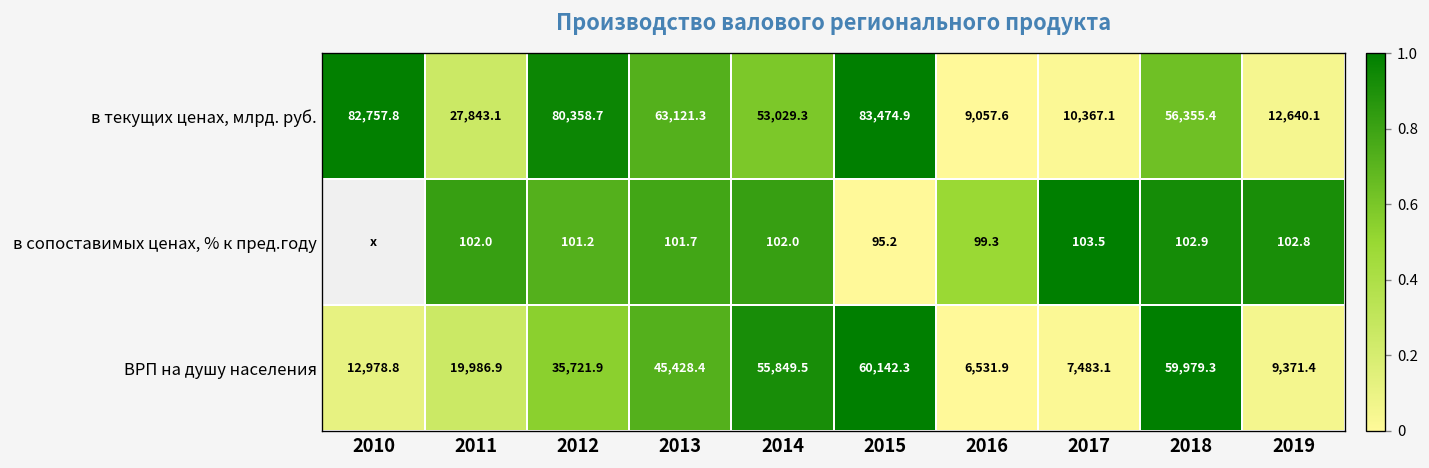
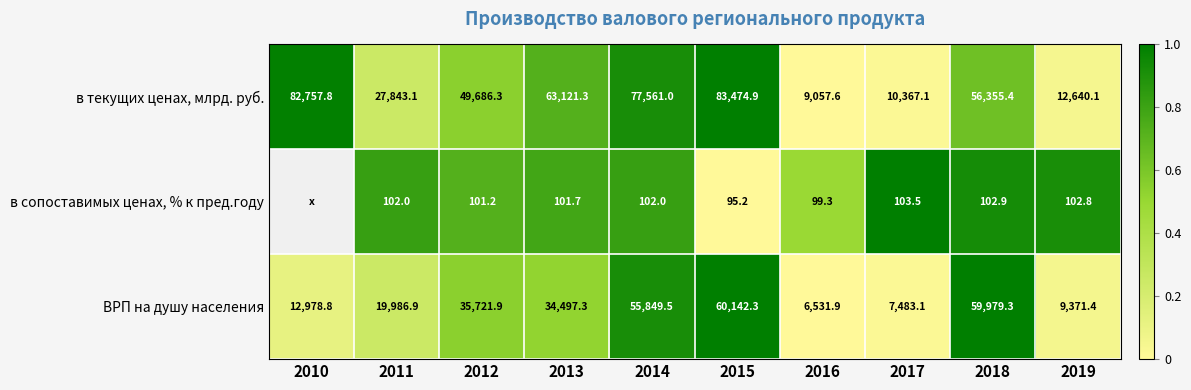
в текущих ценах, млрд. руб., 2012: 80,358.7 -> 49,686.3
в текущих ценах, млрд. руб., 2014: 53,029.3 -> 77,561.0
ВРП на душу населения, 2013: 45,428.4 -> 34,497.3
